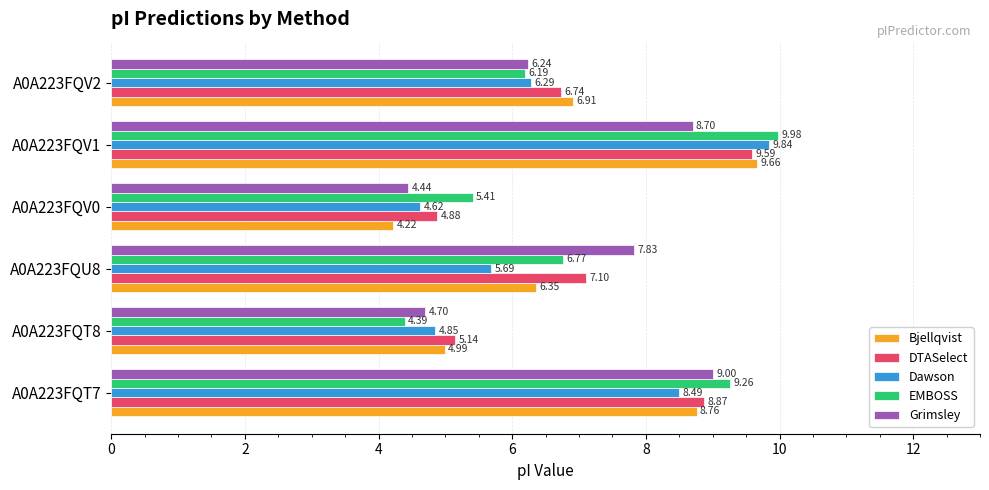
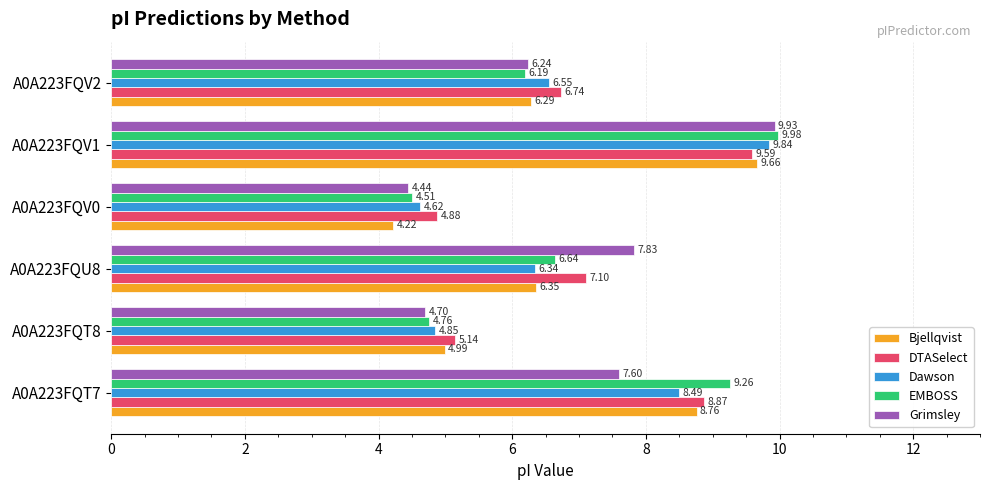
Dawson, A0A223FQV2: 6.29 -> 6.55
Bjellqvist, A0A223FQV2: 6.91 -> 6.29
Grimsley, A0A223FQV1: 8.70 -> 9.93
EMBOSS, A0A223FQV0: 5.41 -> 4.51
EMBOSS, A0A223FQU8: 6.77 -> 6.64
Dawson, A0A223FQU8: 5.69 -> 6.34
EMBOSS, A0A223FQT8: 4.39 -> 4.76
Grimsley, A0A223FQT7: 9.00 -> 7.60
